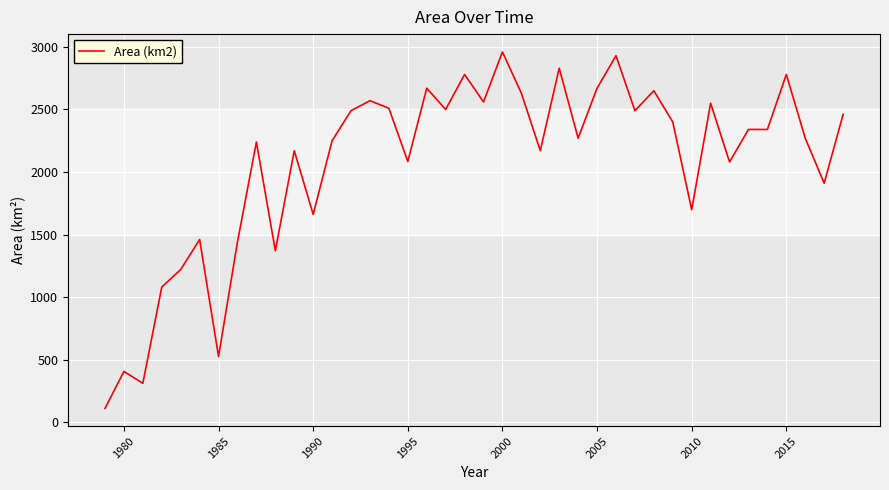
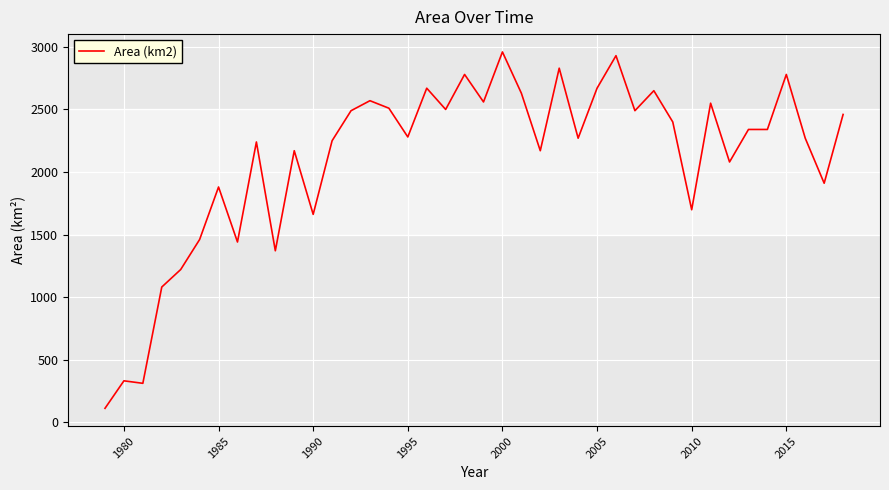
1980: 410 -> 330
1985: 530 -> 1880
1995: 2080 -> 2280
